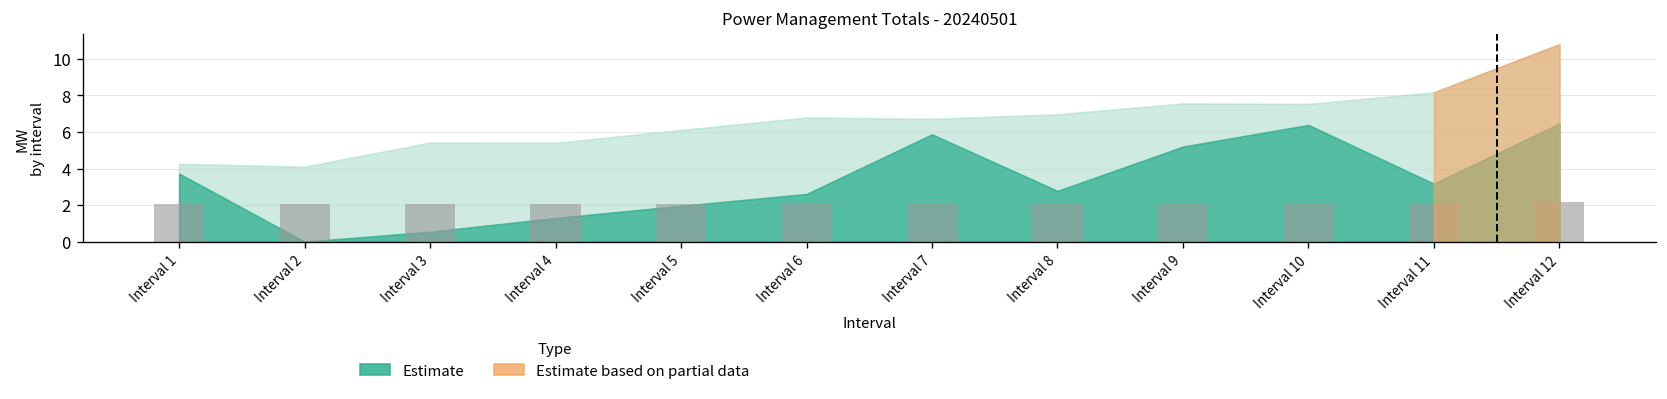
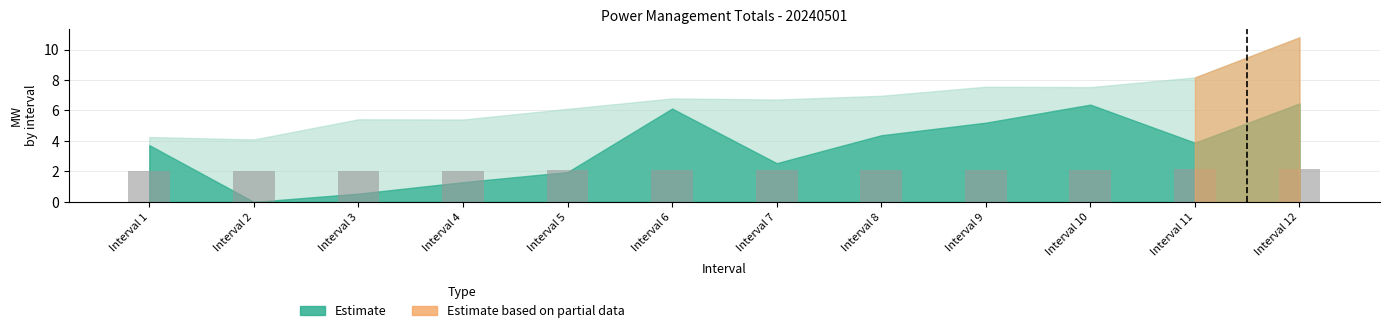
Estimate, Interval 6: 2.6 -> 6.1
Estimate, Interval 7: 5.9 -> 2.5
Estimate, Interval 8: 2.8 -> 4.4
Estimate, Interval 11: 3.2 -> 3.9
